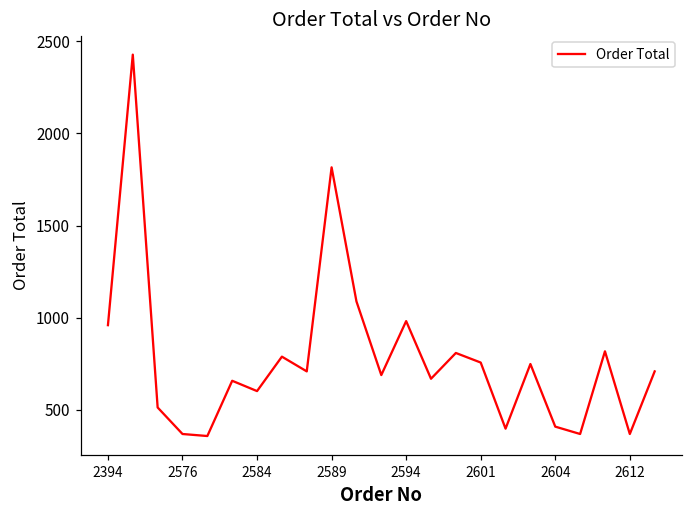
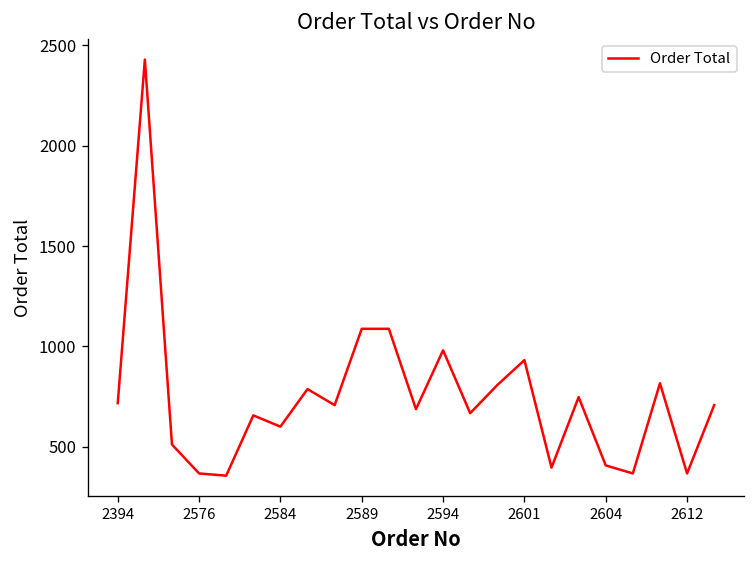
2394: 960 -> 720
2589: 1820 -> 1090
2601: 760 -> 930
